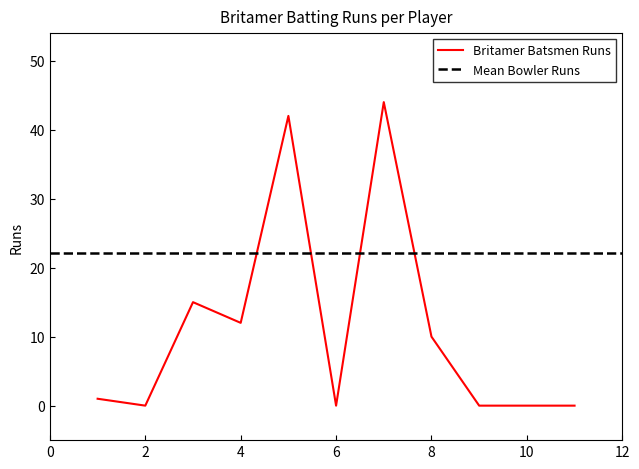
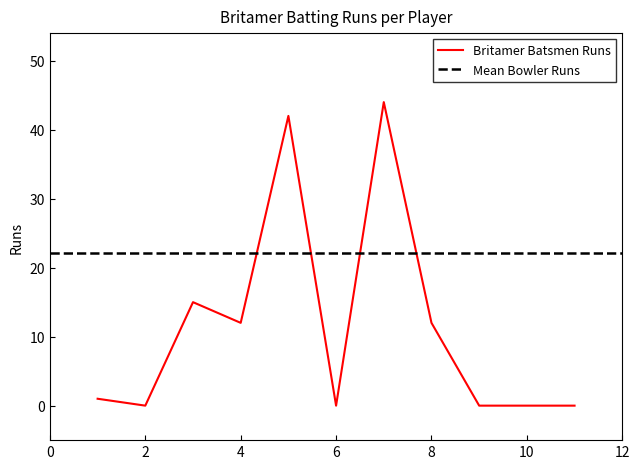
8: 10 -> 12
